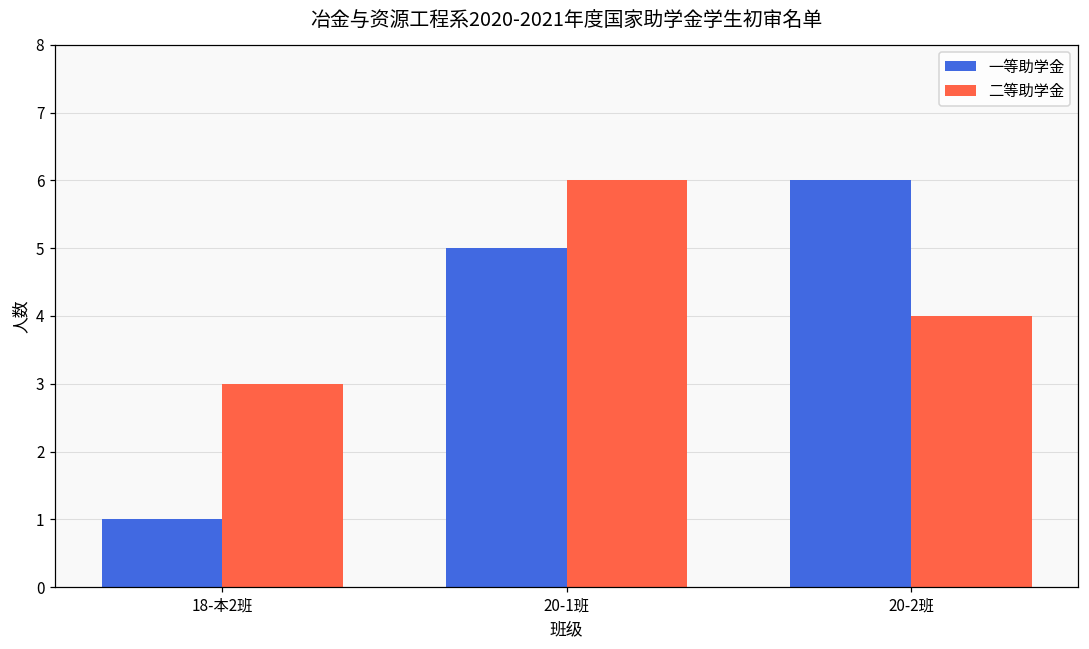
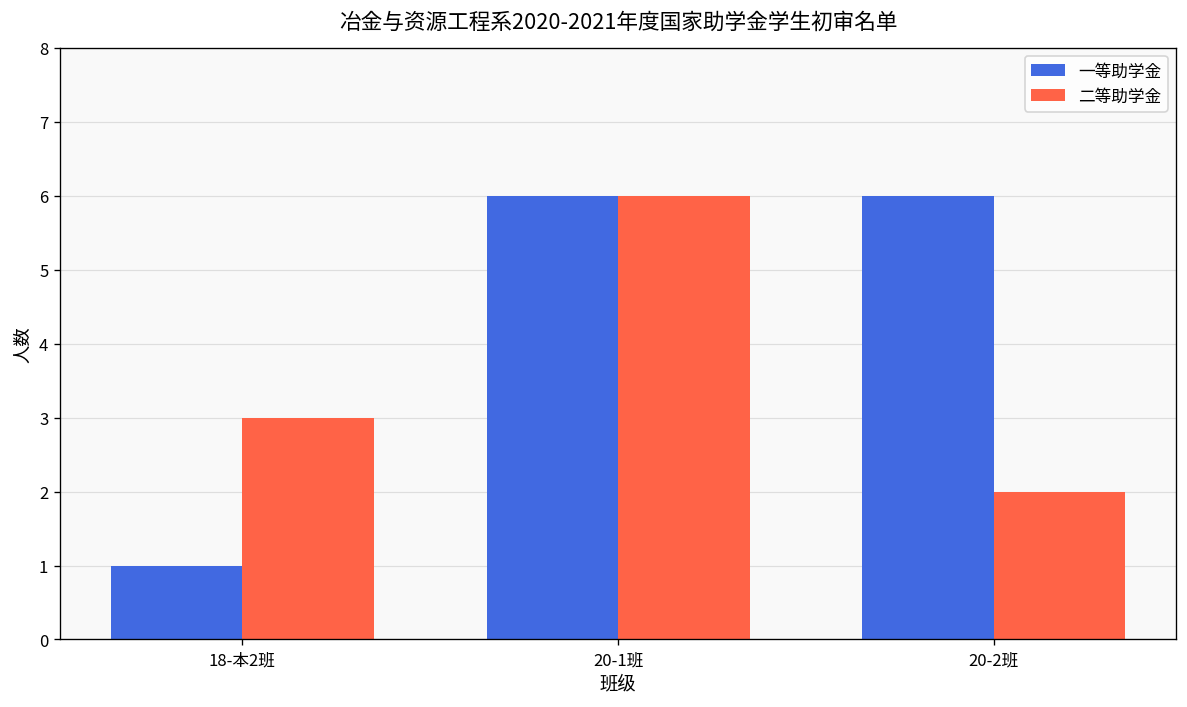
一等助学金, 20-1班: 5 -> 6
二等助学金, 20-2班: 4 -> 2
